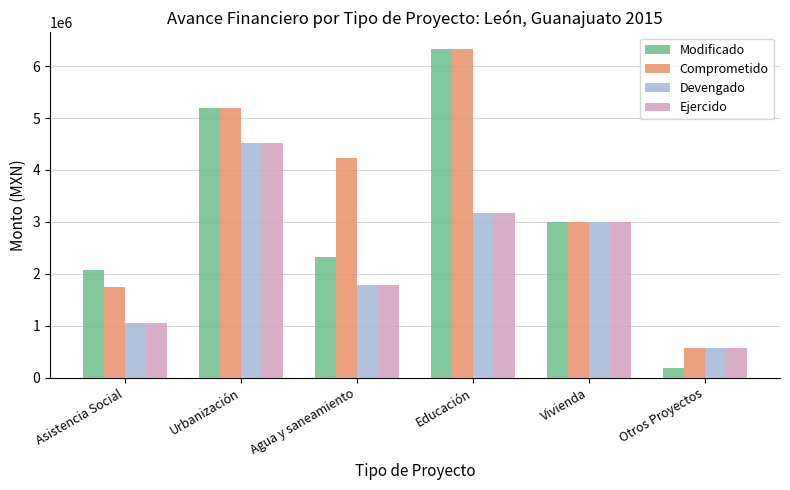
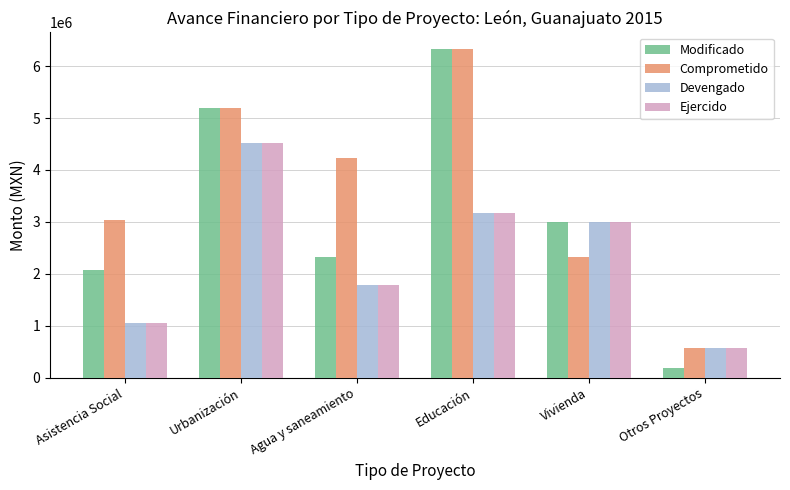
Comprometido, Asistencia Social: 1700000 -> 3000000
Comprometido, Vivienda: 3000000 -> 2300000
